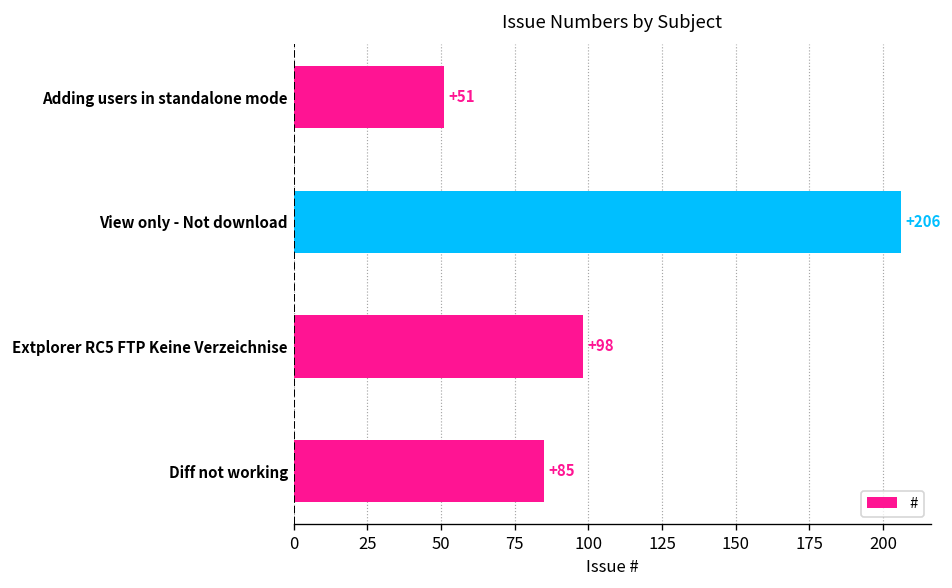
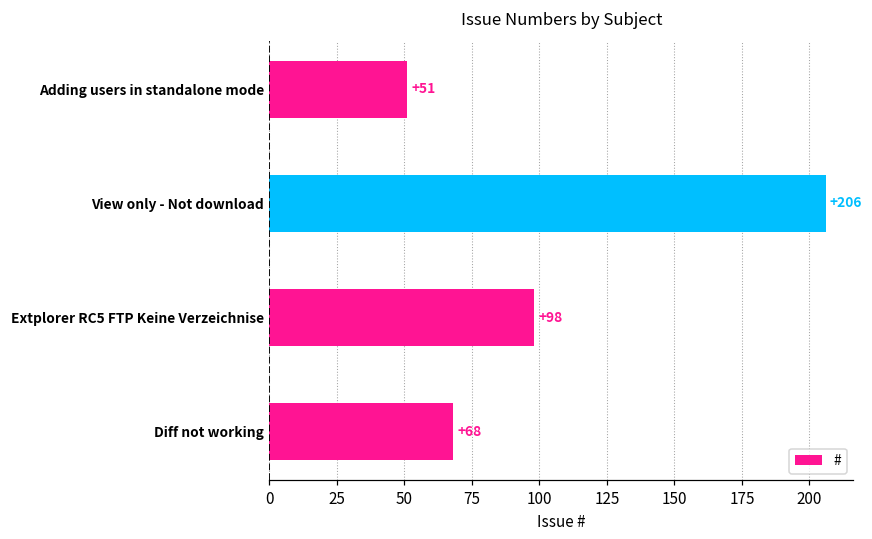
Diff not working: +85 -> +68
